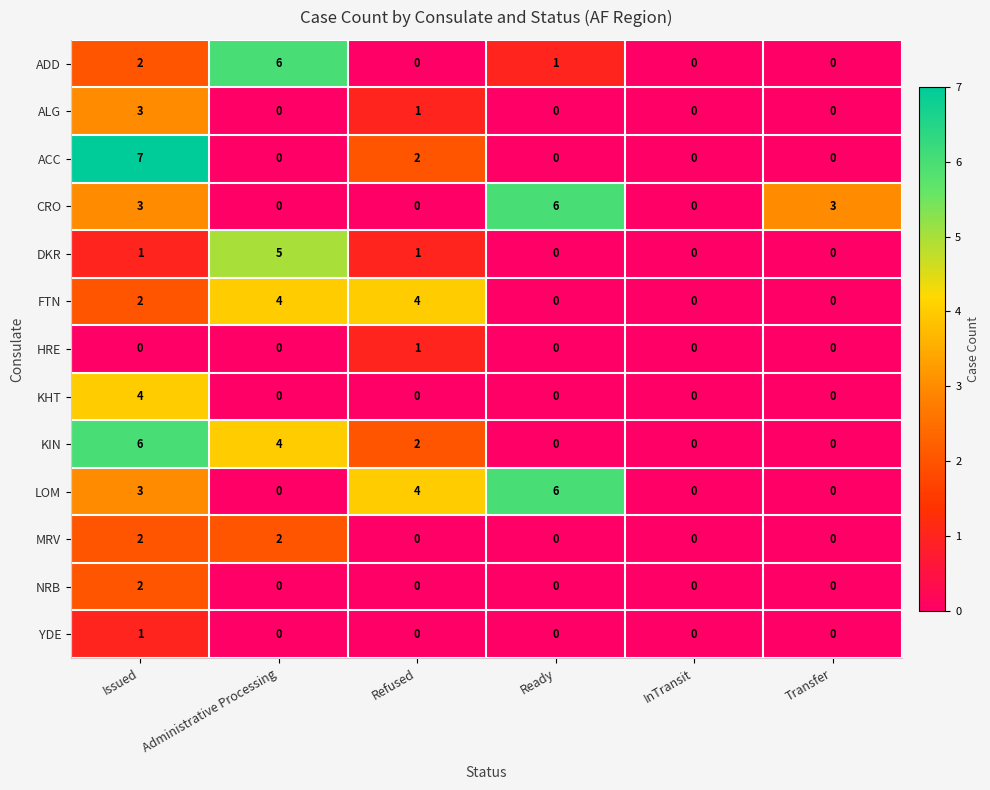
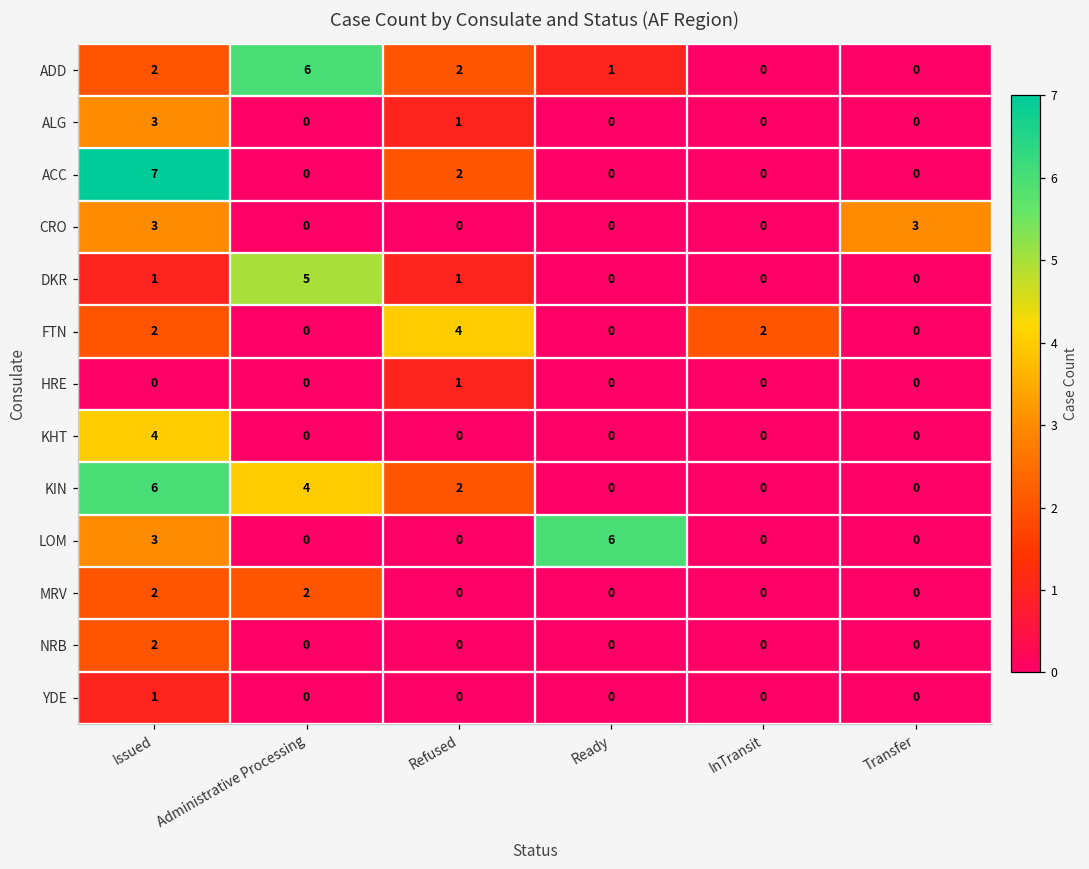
ADD, Refused: 0 -> 2
CRO, Ready: 6 -> 0
FTN, Administrative Processing: 4 -> 0
FTN, InTransit: 0 -> 2
LOM, Refused: 4 -> 0
